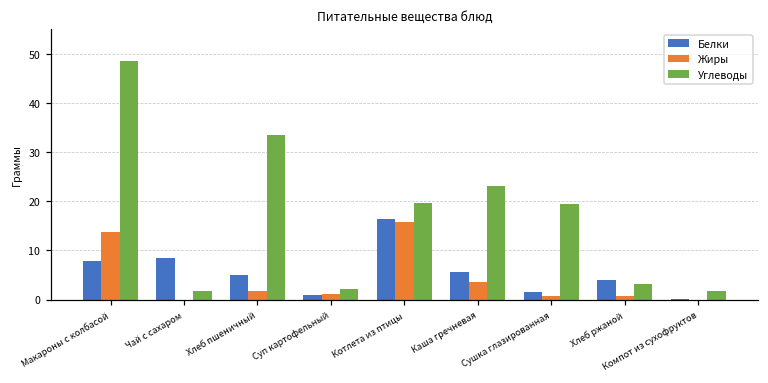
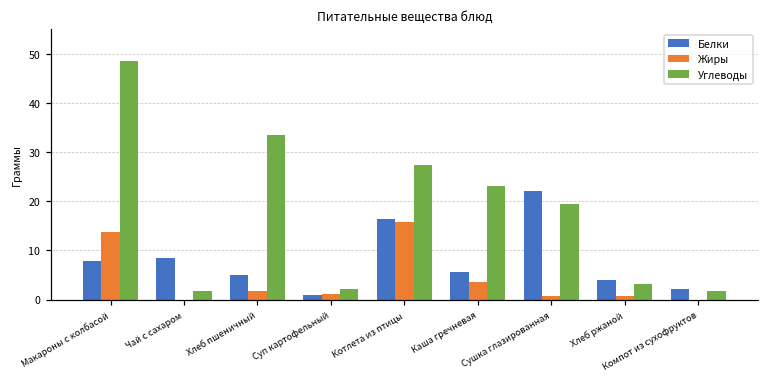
Углеводы, Котлета из птицы: 20 -> 27
Белки, Сушка глазированная: 2 -> 22
Белки, Компот из сухофруктов: 0 -> 2
